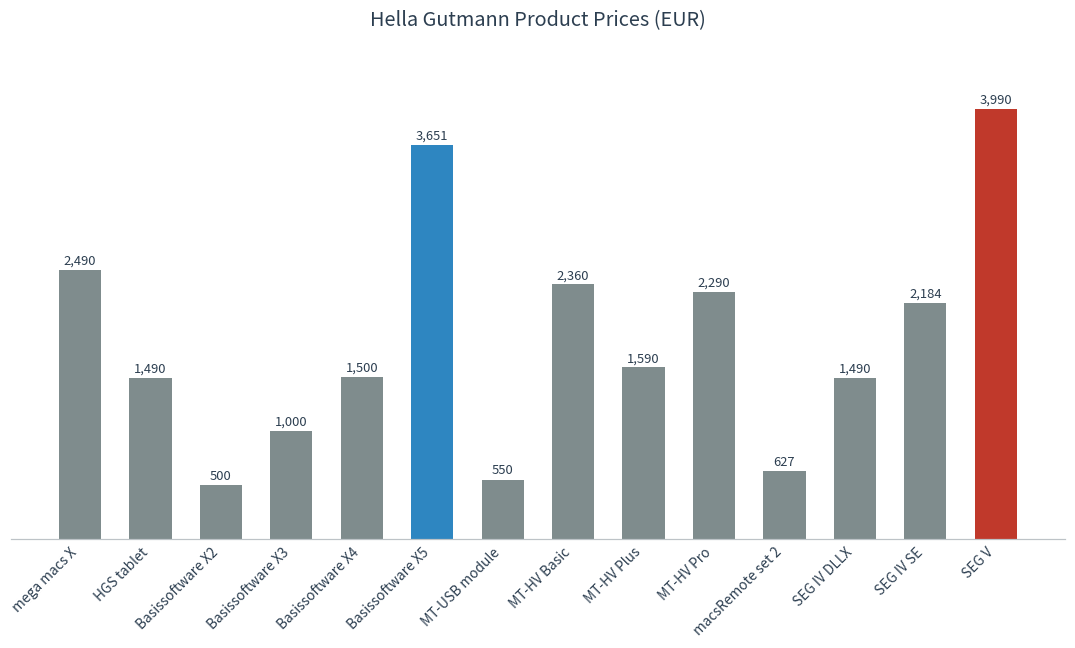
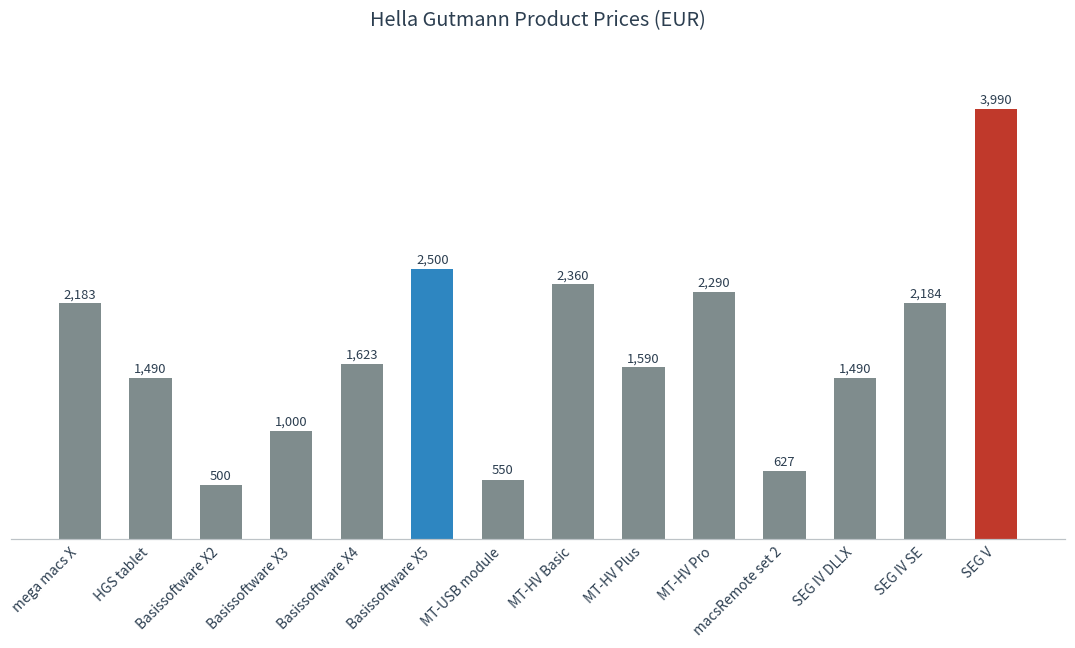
mega macs X: 2,490 -> 2,183
Basissoftware X4: 1,500 -> 1,623
Basissoftware X5: 3,651 -> 2,500
